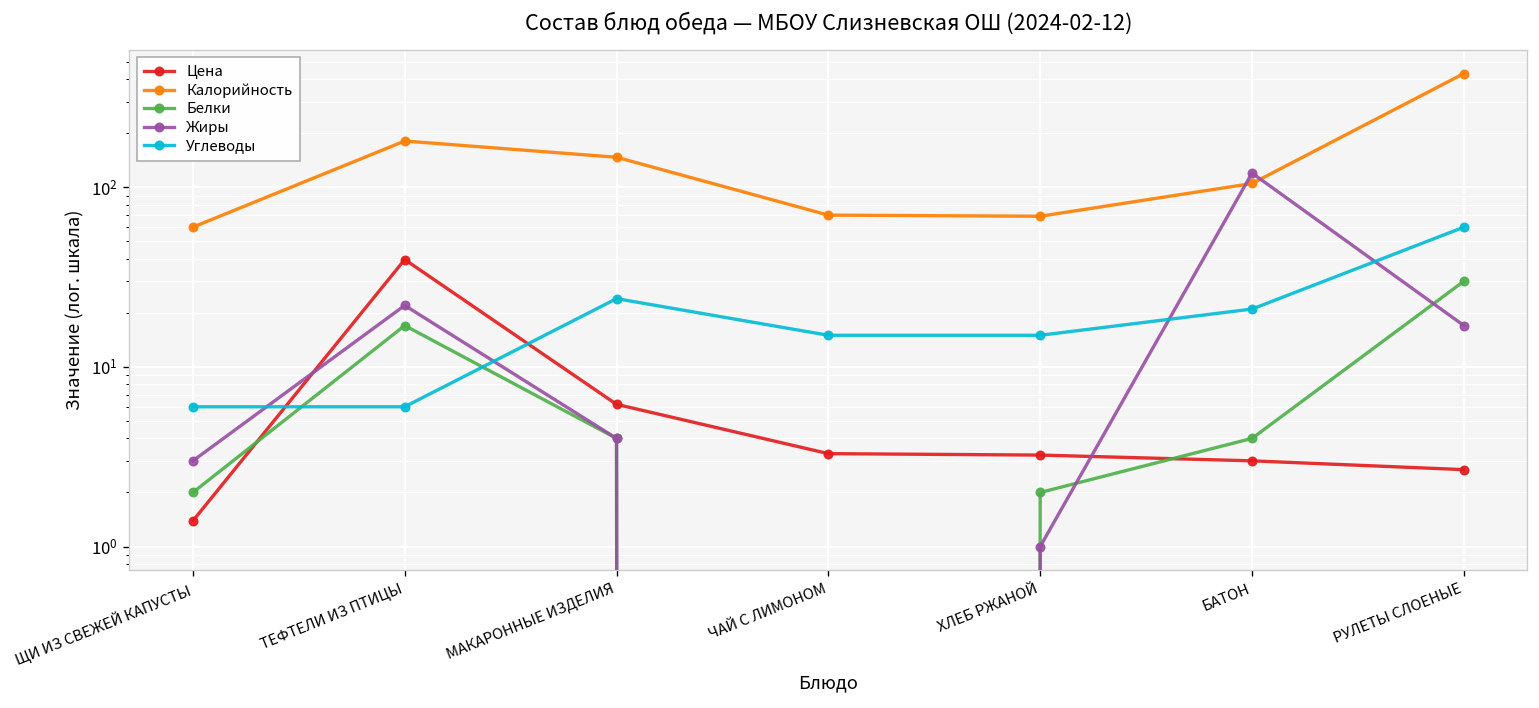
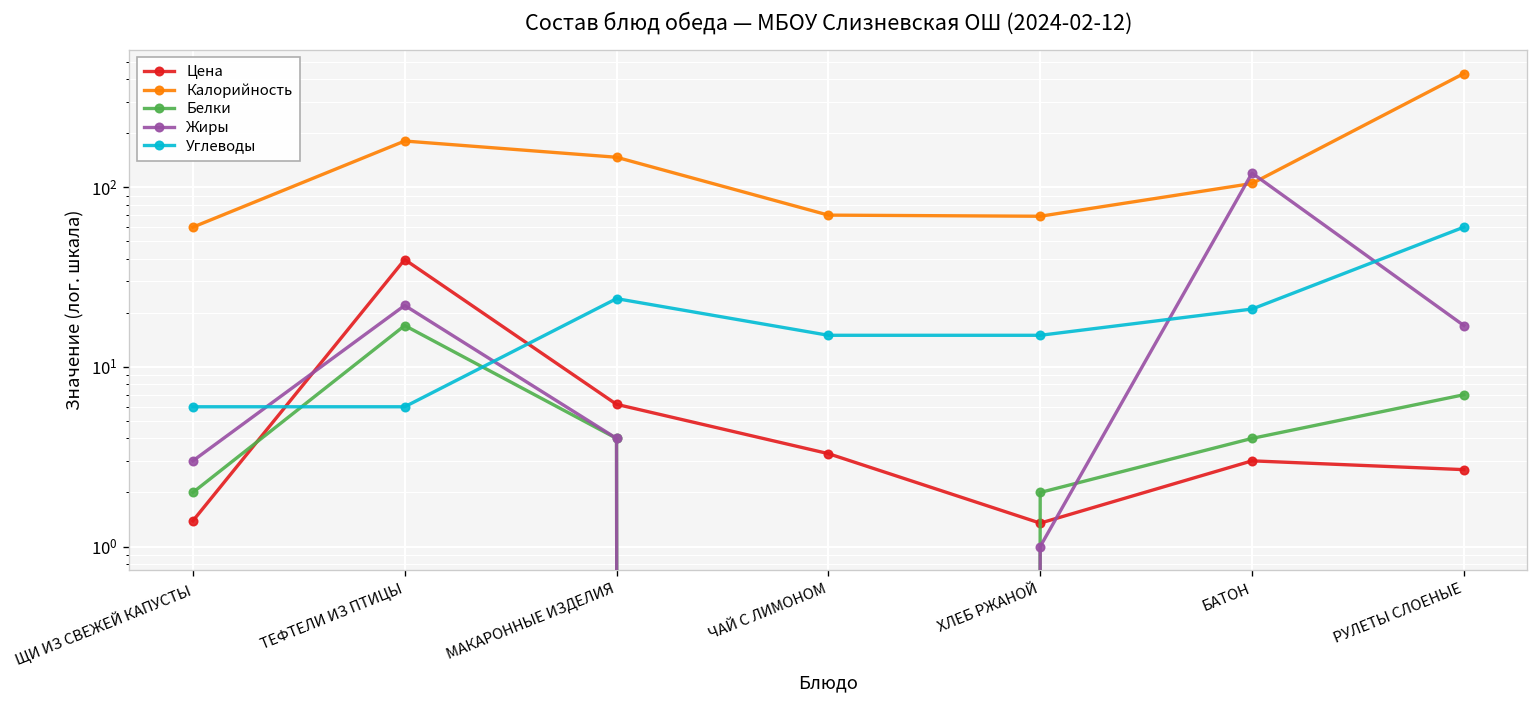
Цена, ХЛЕБ РЖАНОЙ: 3.2 -> 1.4
Белки, РУЛЕТЫ СЛОЕНЫЕ: 30 -> 7
